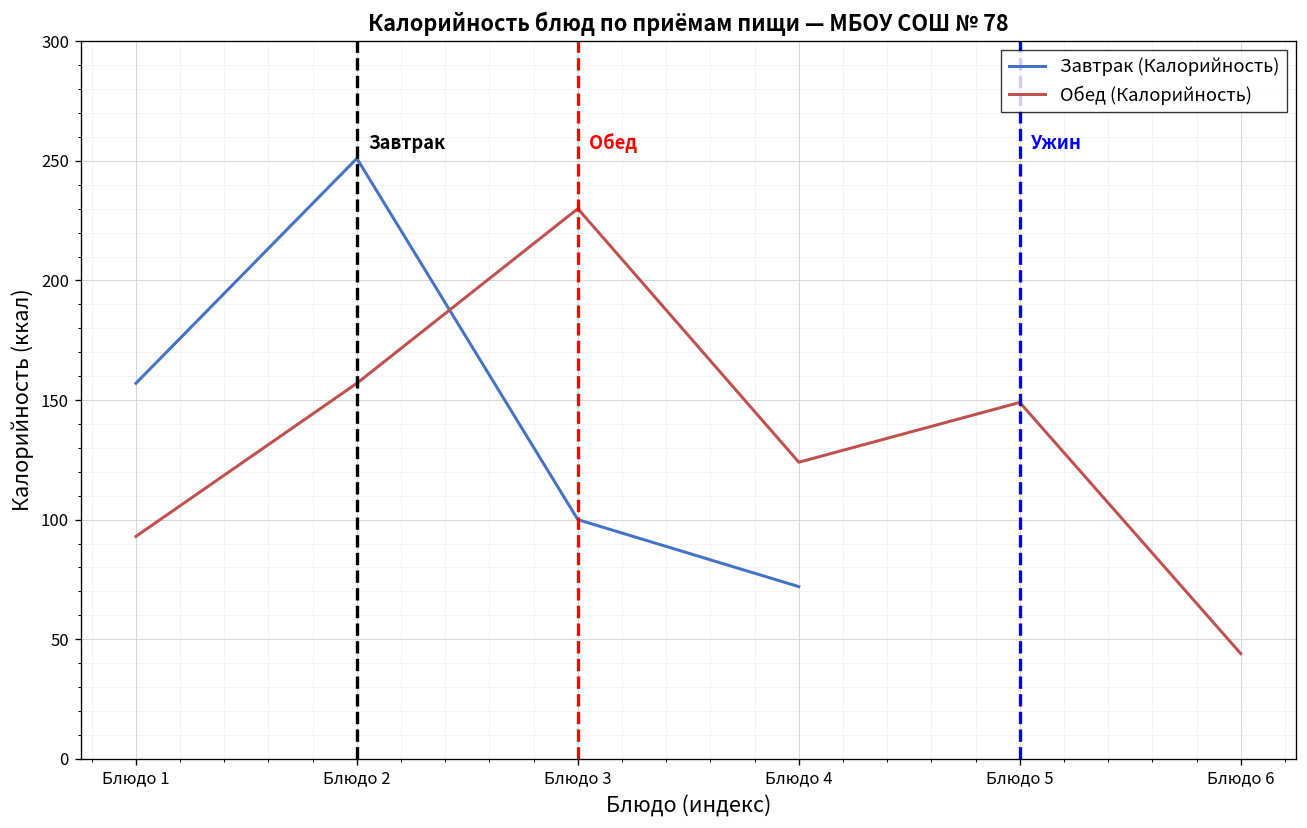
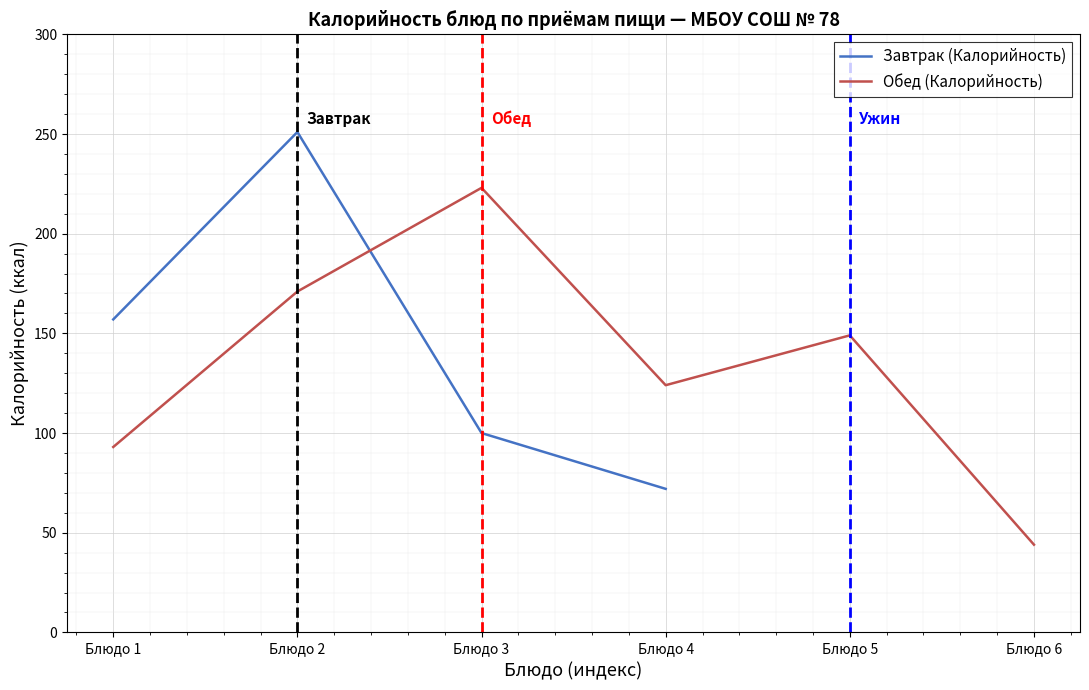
Обед (Калорийность), Блюдо 2: 157 -> 171
Обед (Калорийность), Блюдо 3: 230 -> 223
